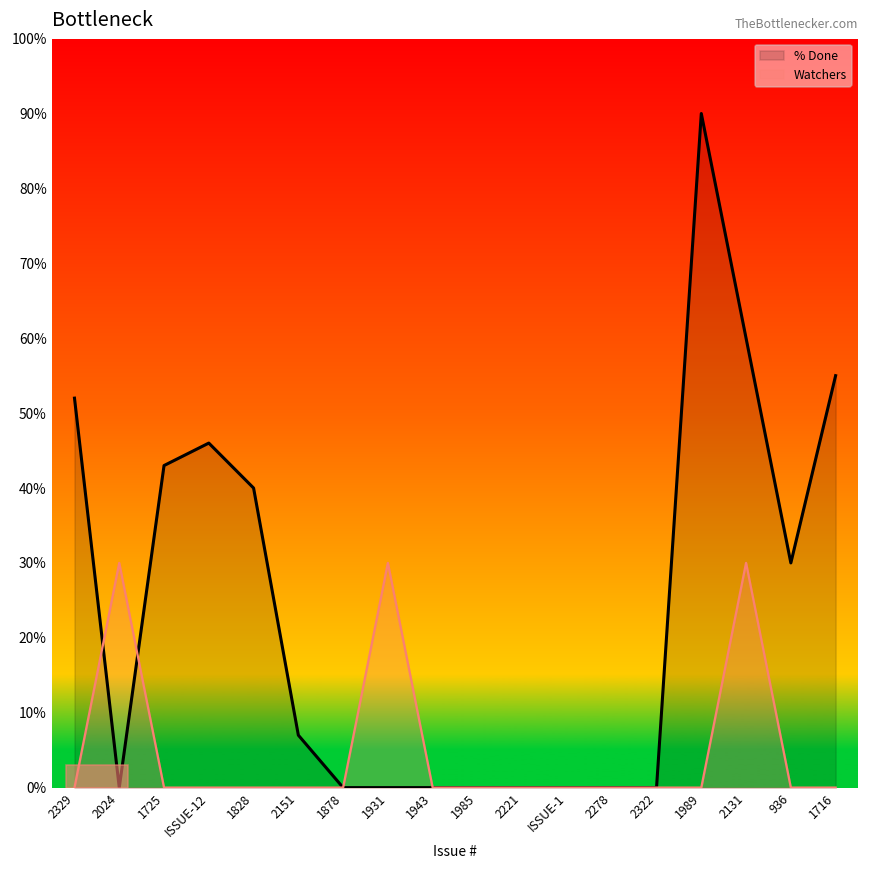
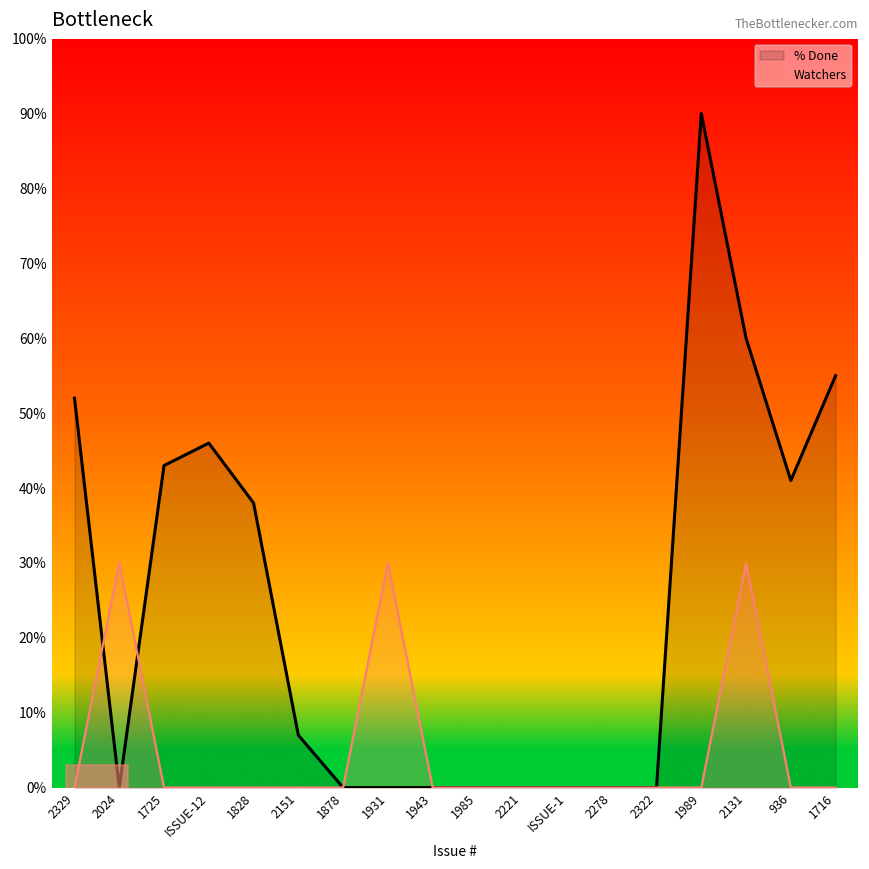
% Done, 1828: 40% -> 38%
% Done, 936: 30% -> 41%
